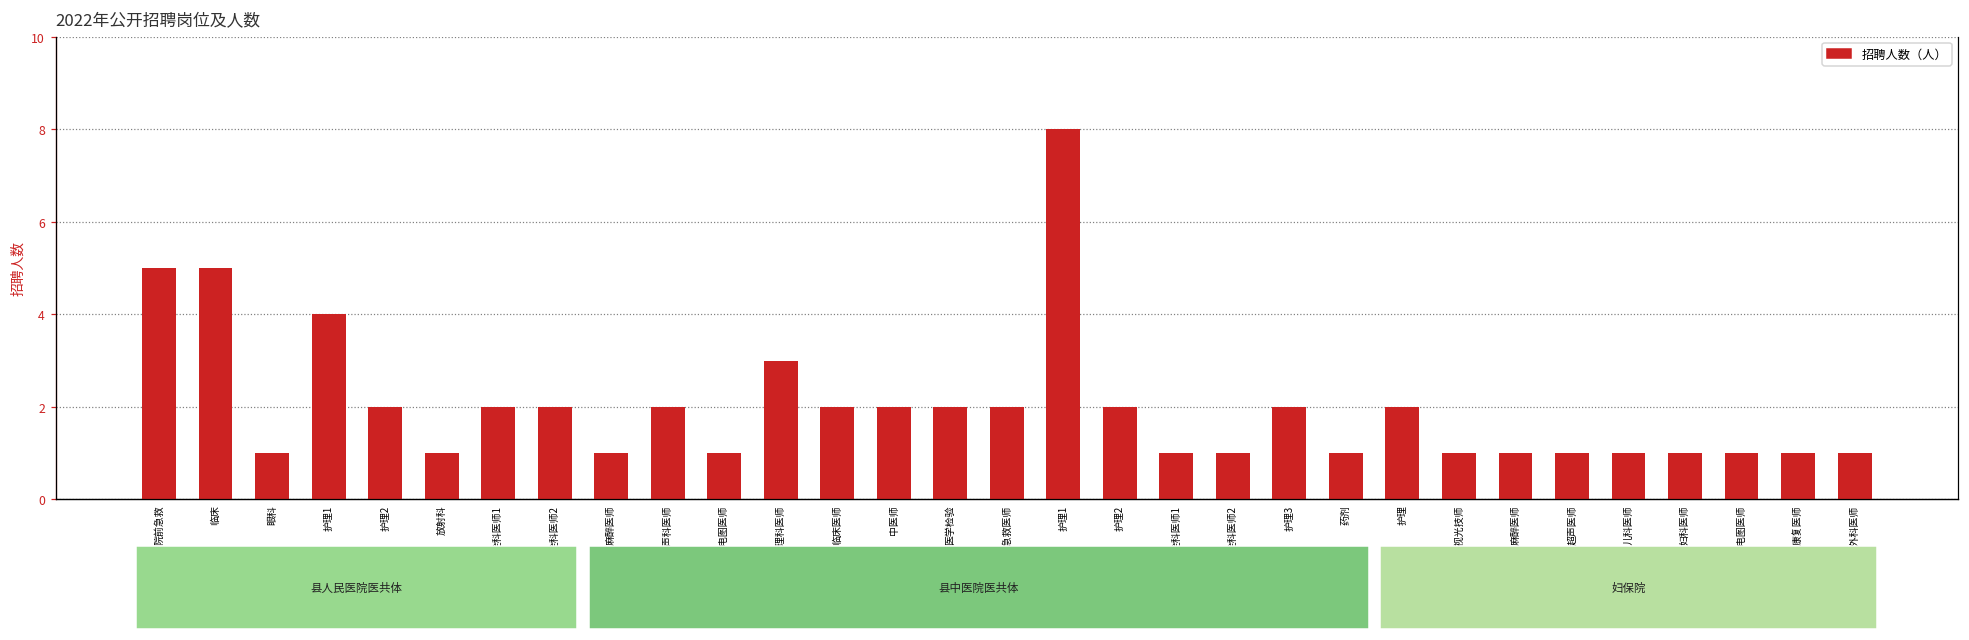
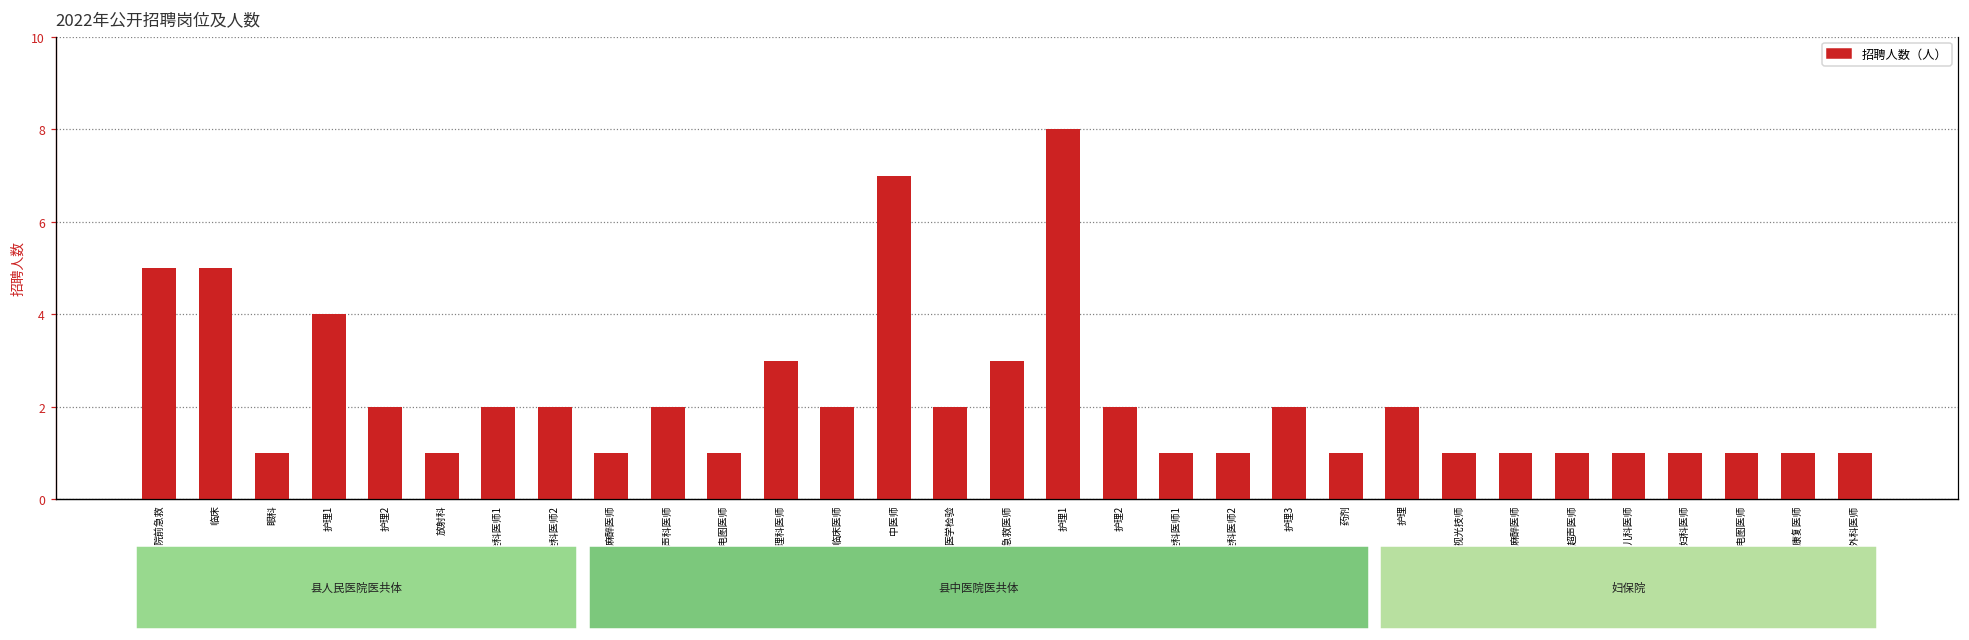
中医师: 2 -> 7
院前急救医师: 2 -> 3
